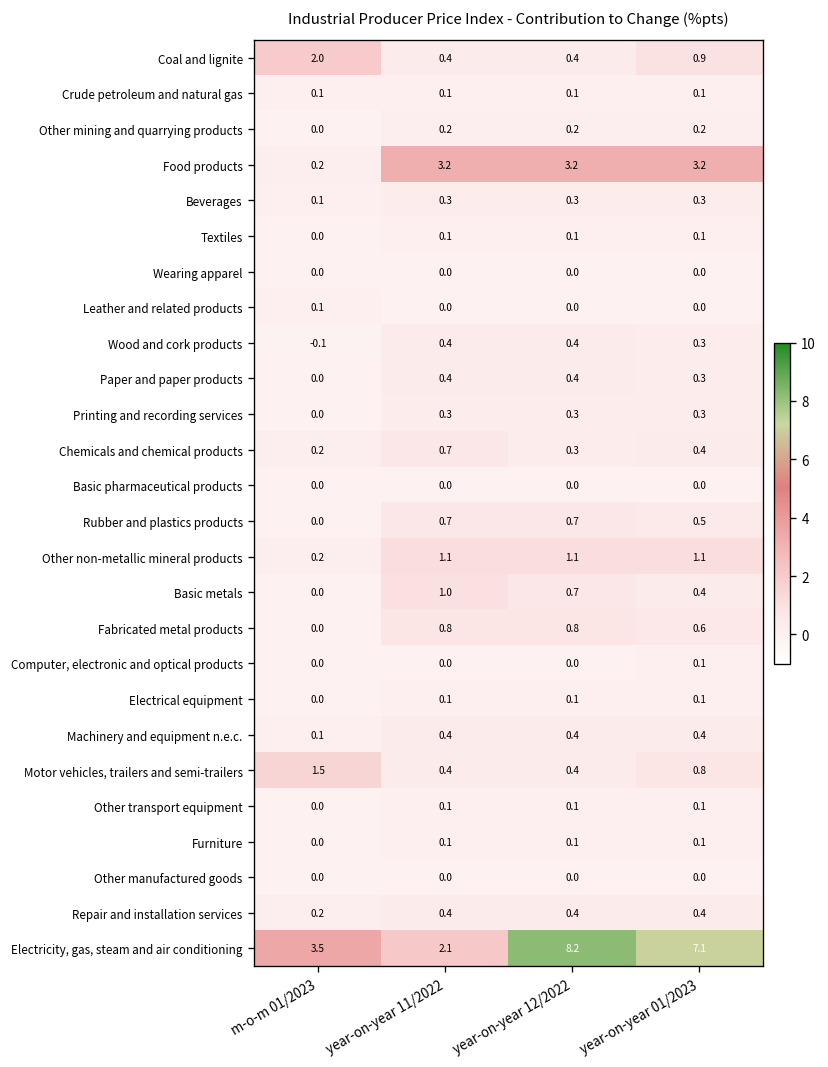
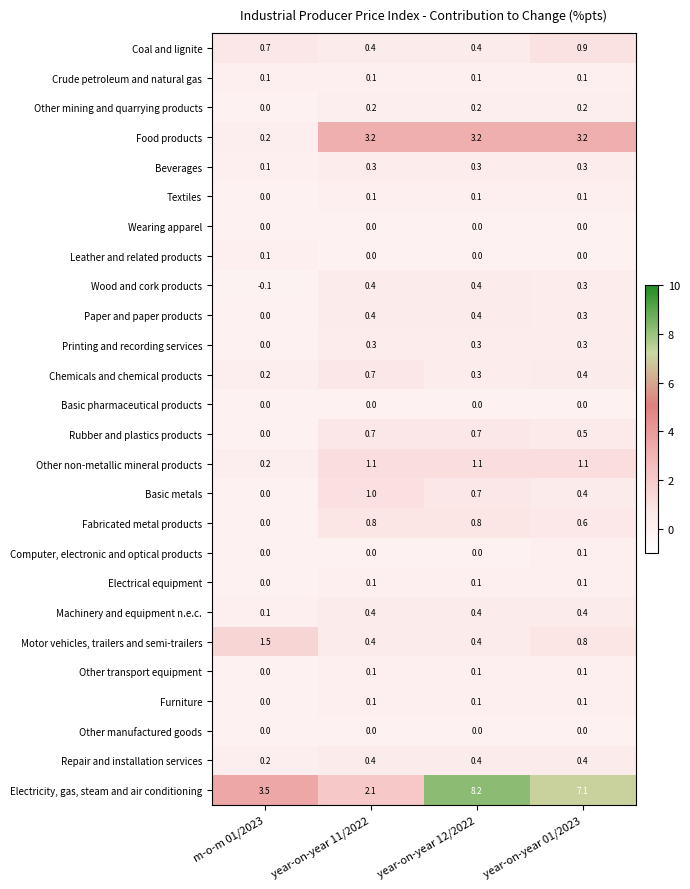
Coal and lignite, m-o-m 01/2023: 2.0 -> 0.7
